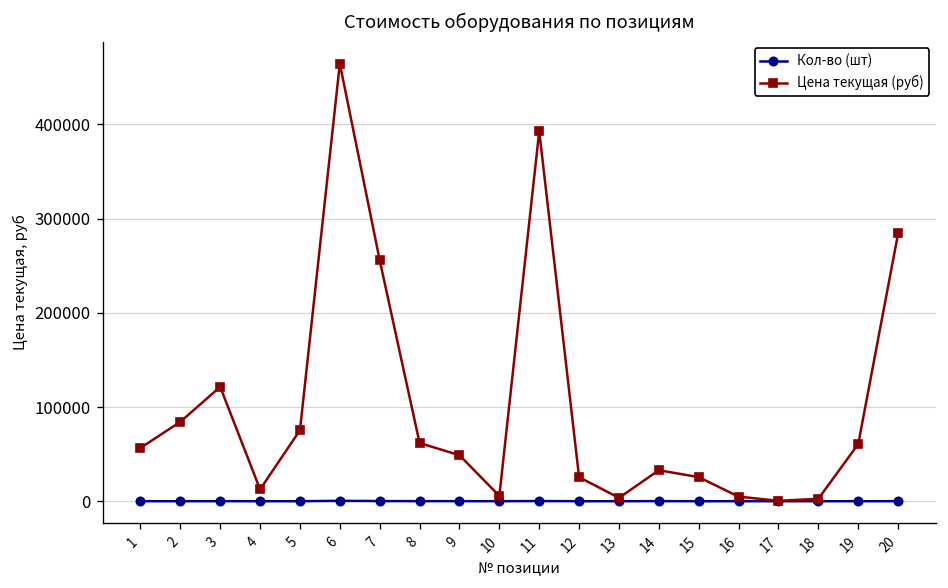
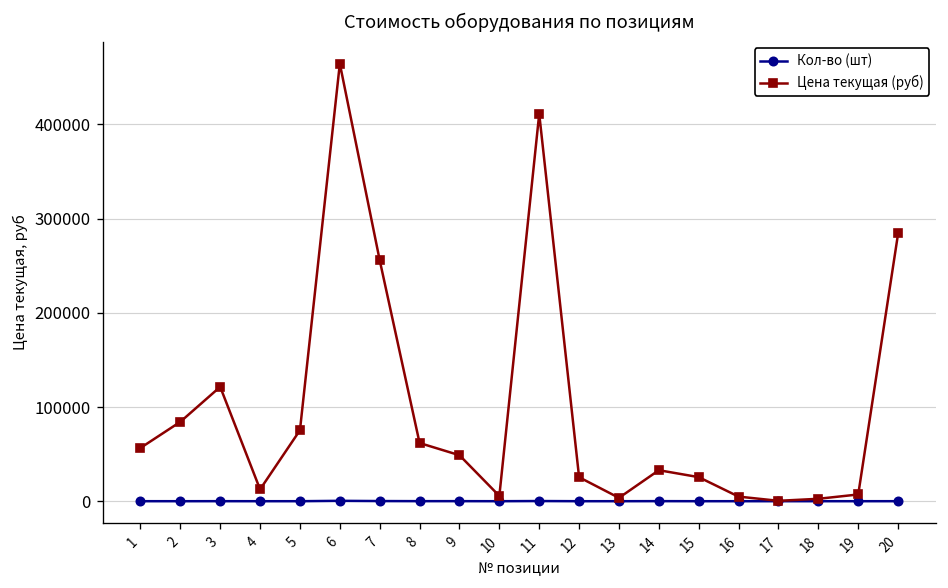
Цена текущая (руб), 11: 390000 -> 410000
Цена текущая (руб), 19: 60000 -> 10000
